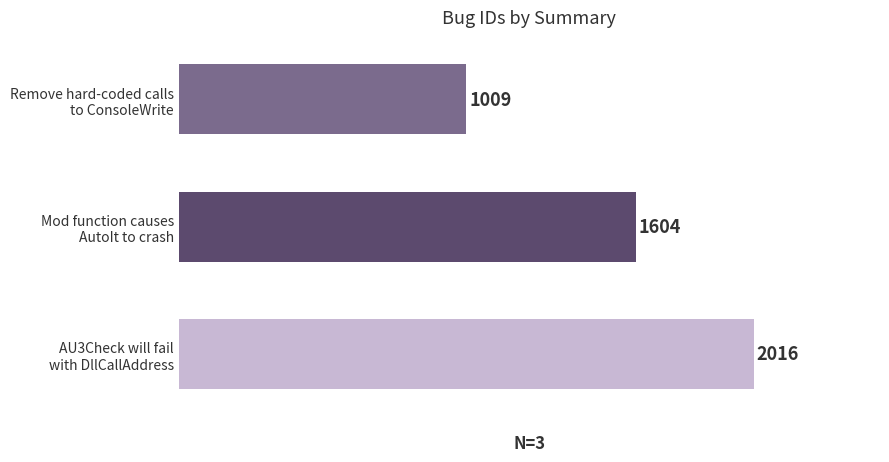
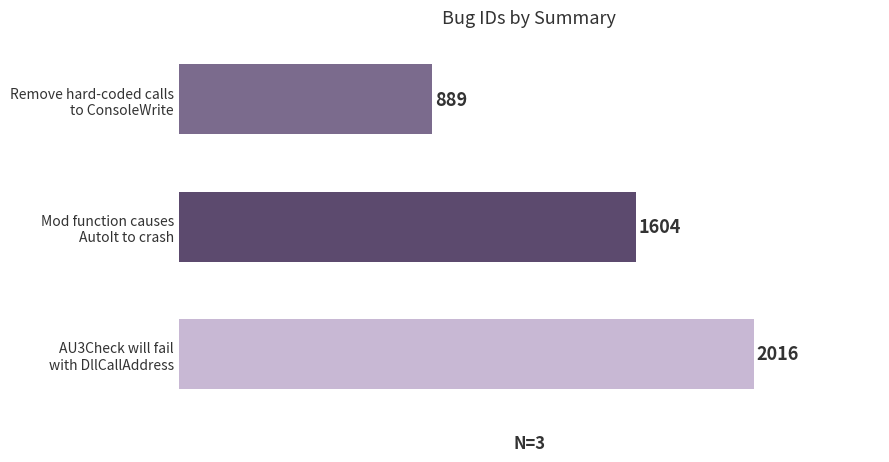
Remove hard-coded calls to ConsoleWrite: 1009 -> 889
